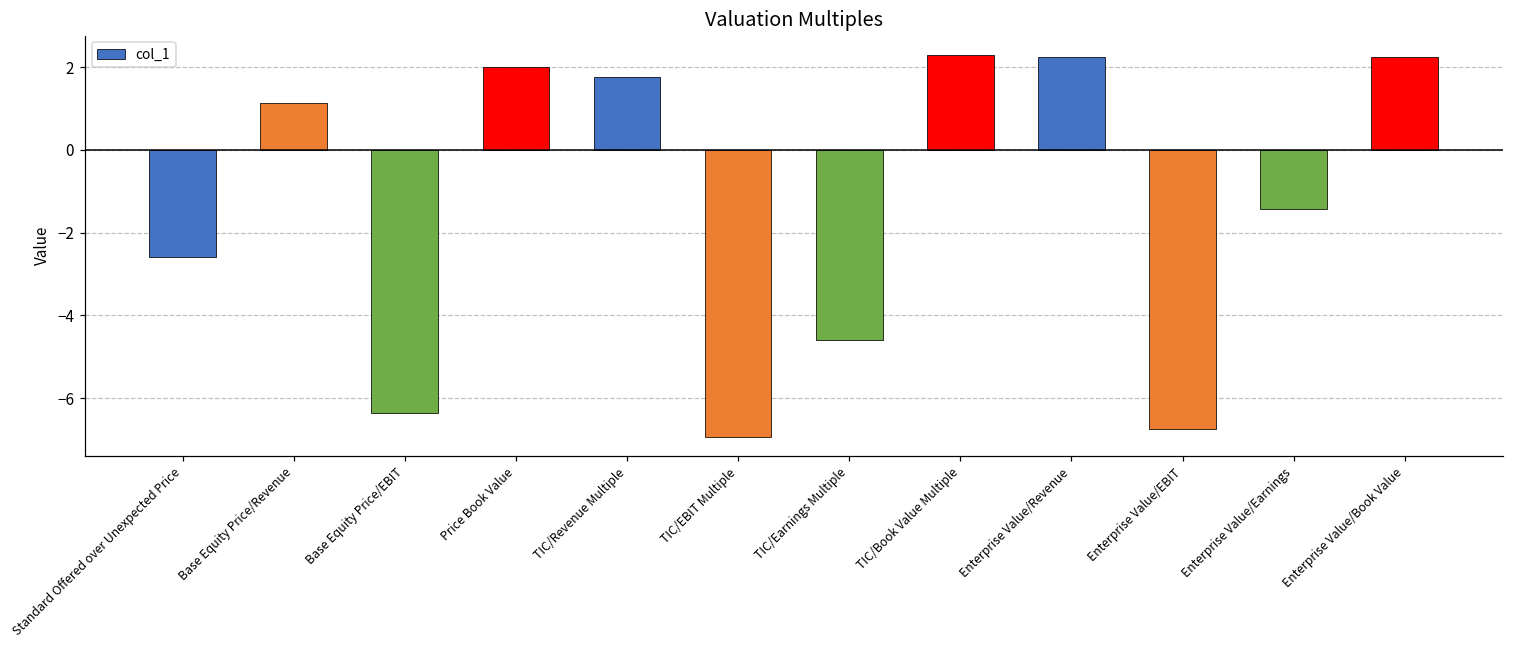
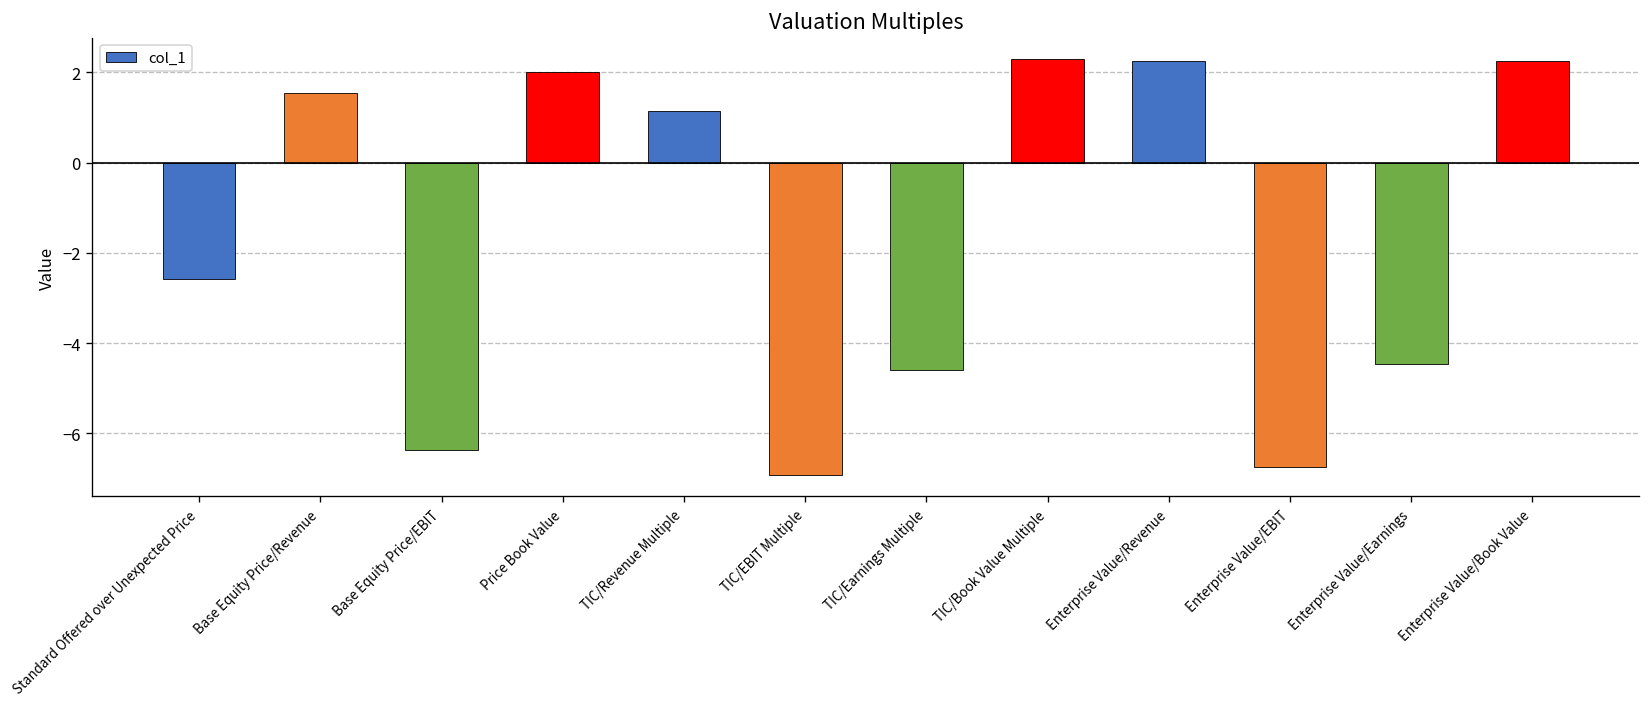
Base Equity Price/Revenue: 1.1 -> 1.5
TIC/Revenue Multiple: 1.8 -> 1.1
Enterprise Value/Earnings: -1.4 -> -4.5
